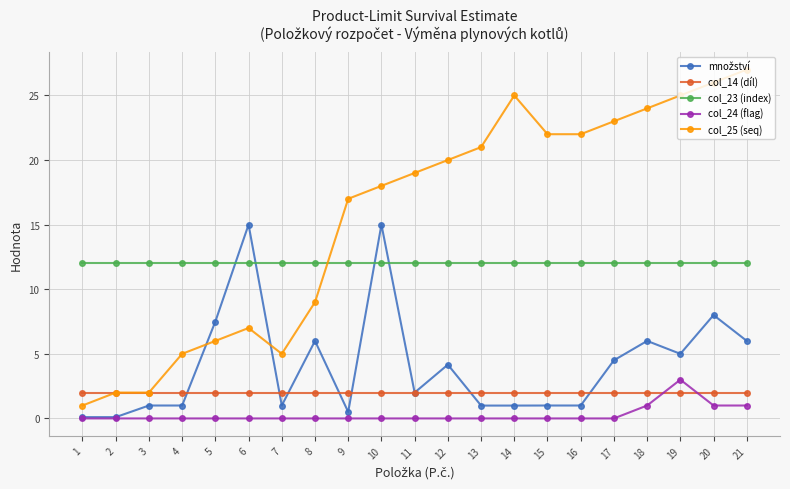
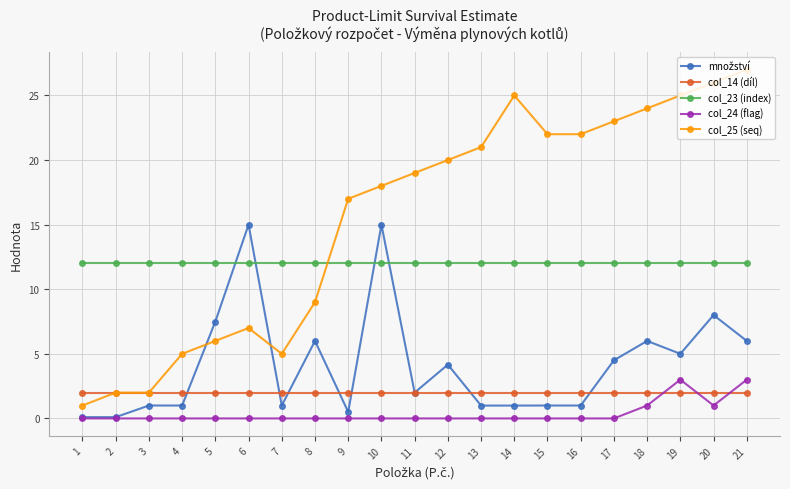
col_24 (flag), 21: 1 -> 3
